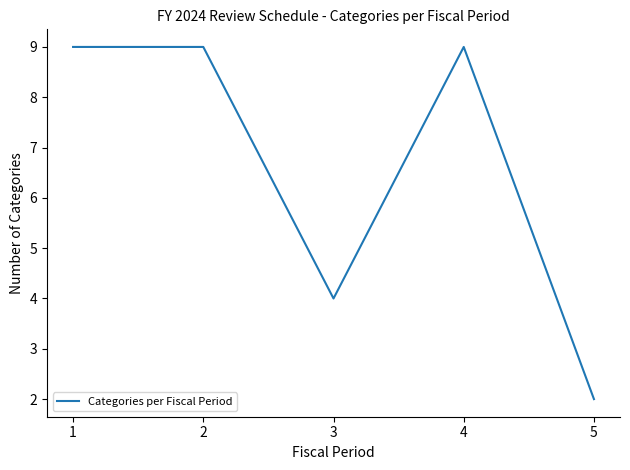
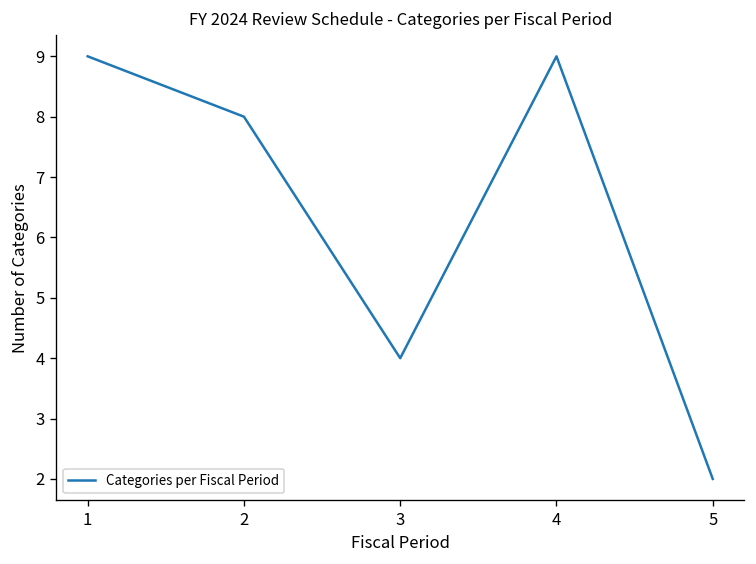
2: 9 -> 8
